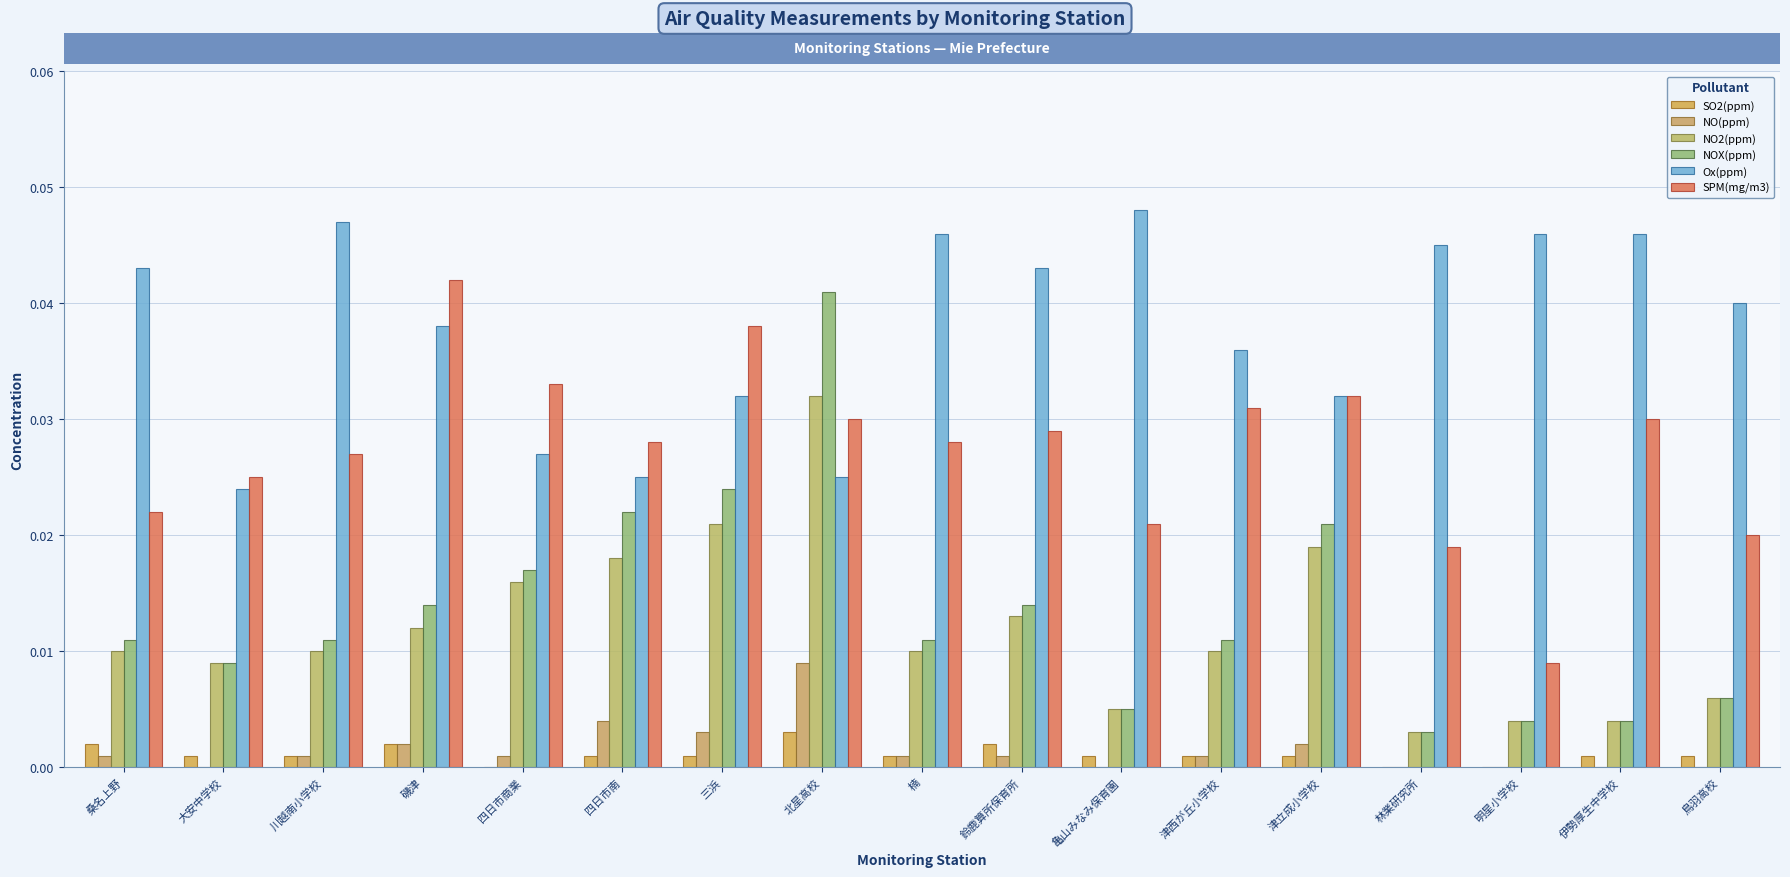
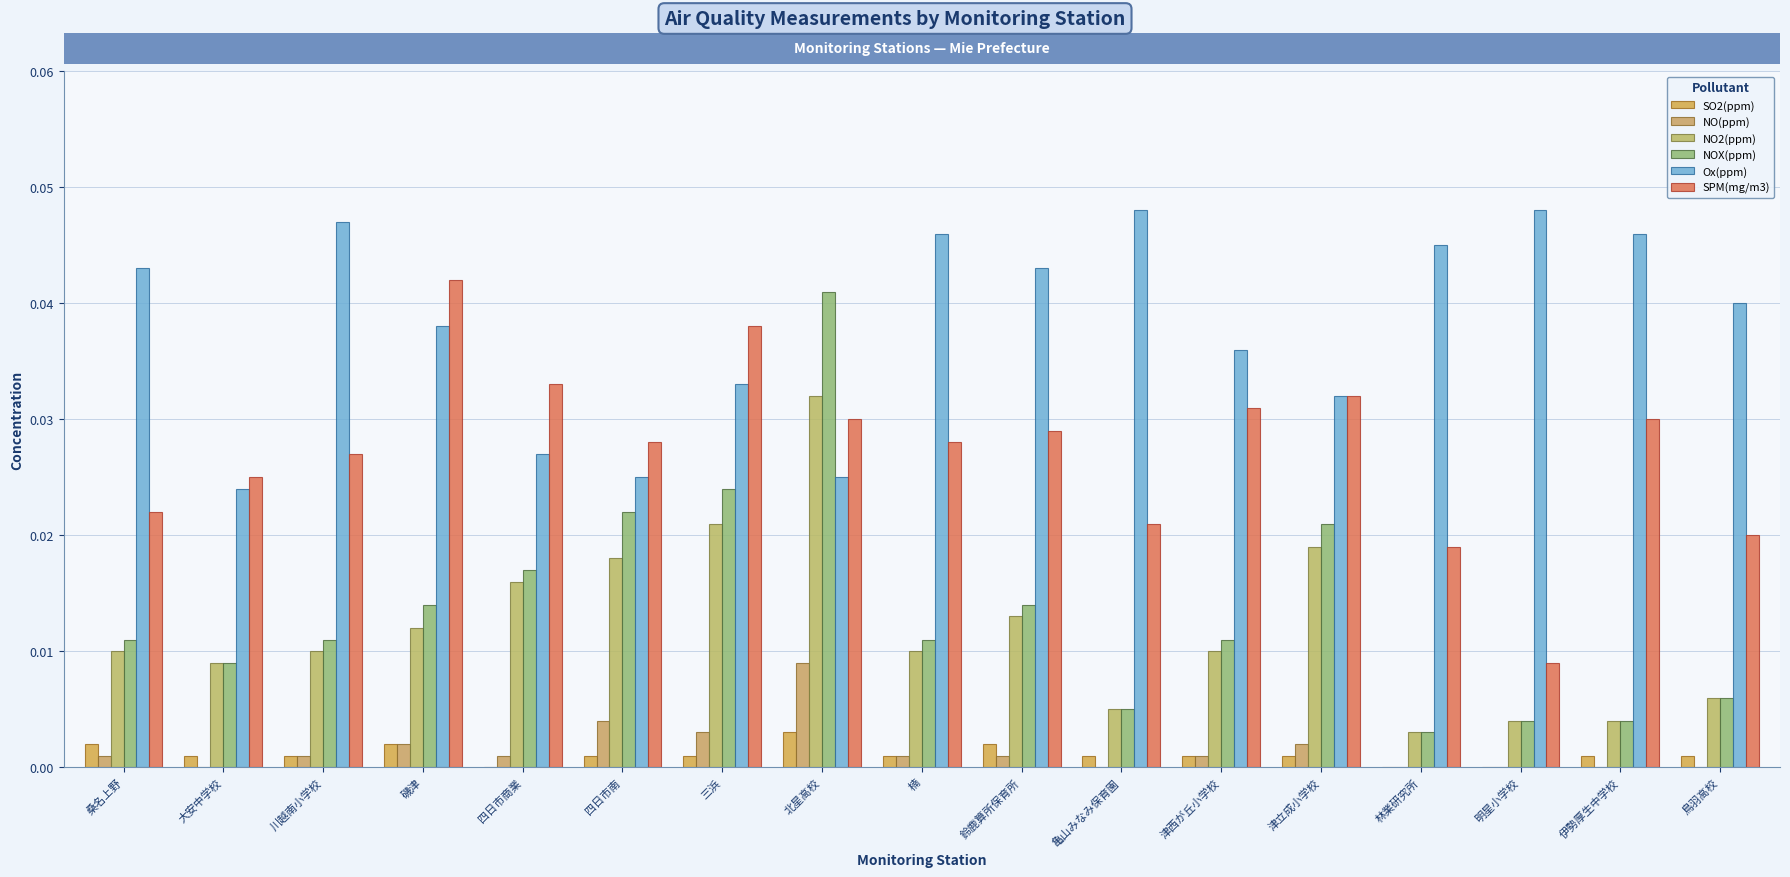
Ox(ppm), 三浜: 0.032 -> 0.033
Ox(ppm), 明星小学校: 0.046 -> 0.048
